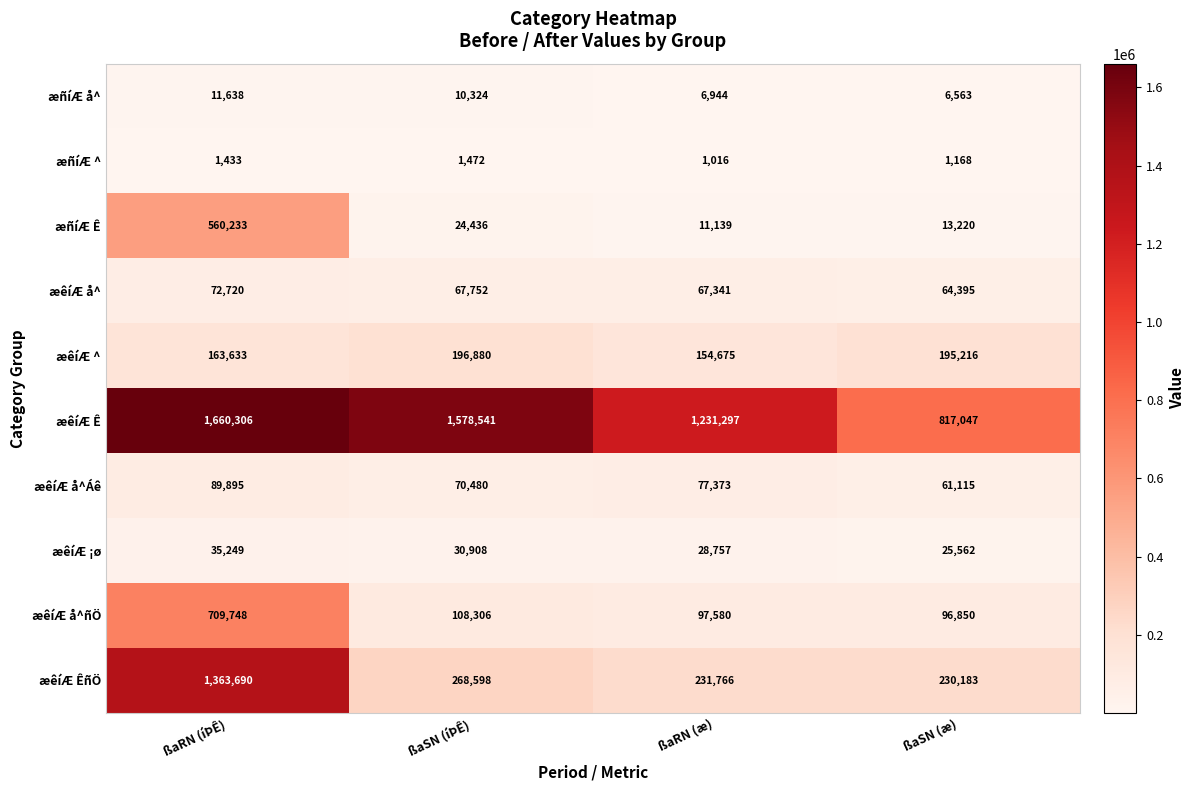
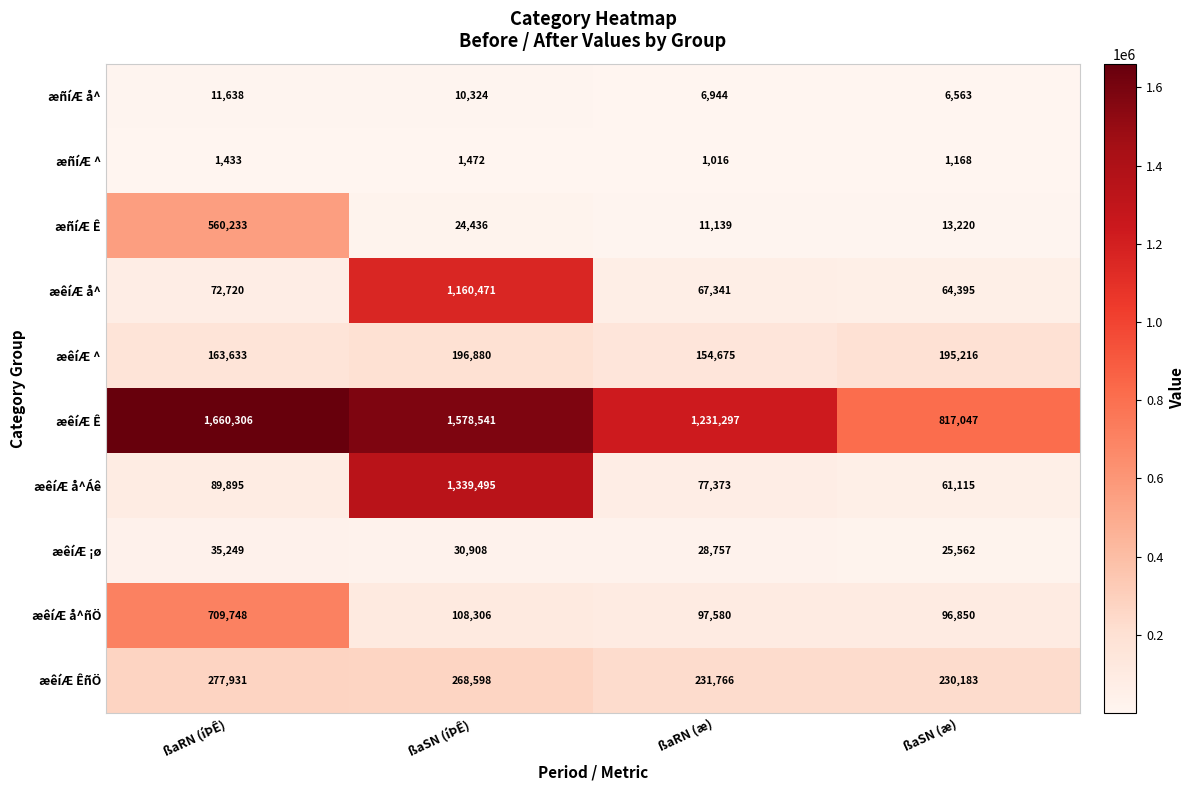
æêíÆ å^, ßaSN (íÞÊ): 67,752 -> 1,160,471
æêíÆ å^Áê, ßaSN (íÞÊ): 70,480 -> 1,339,495
æêíÆ ÊñÖ, ßaRN (íÞÊ): 1,363,690 -> 277,931
